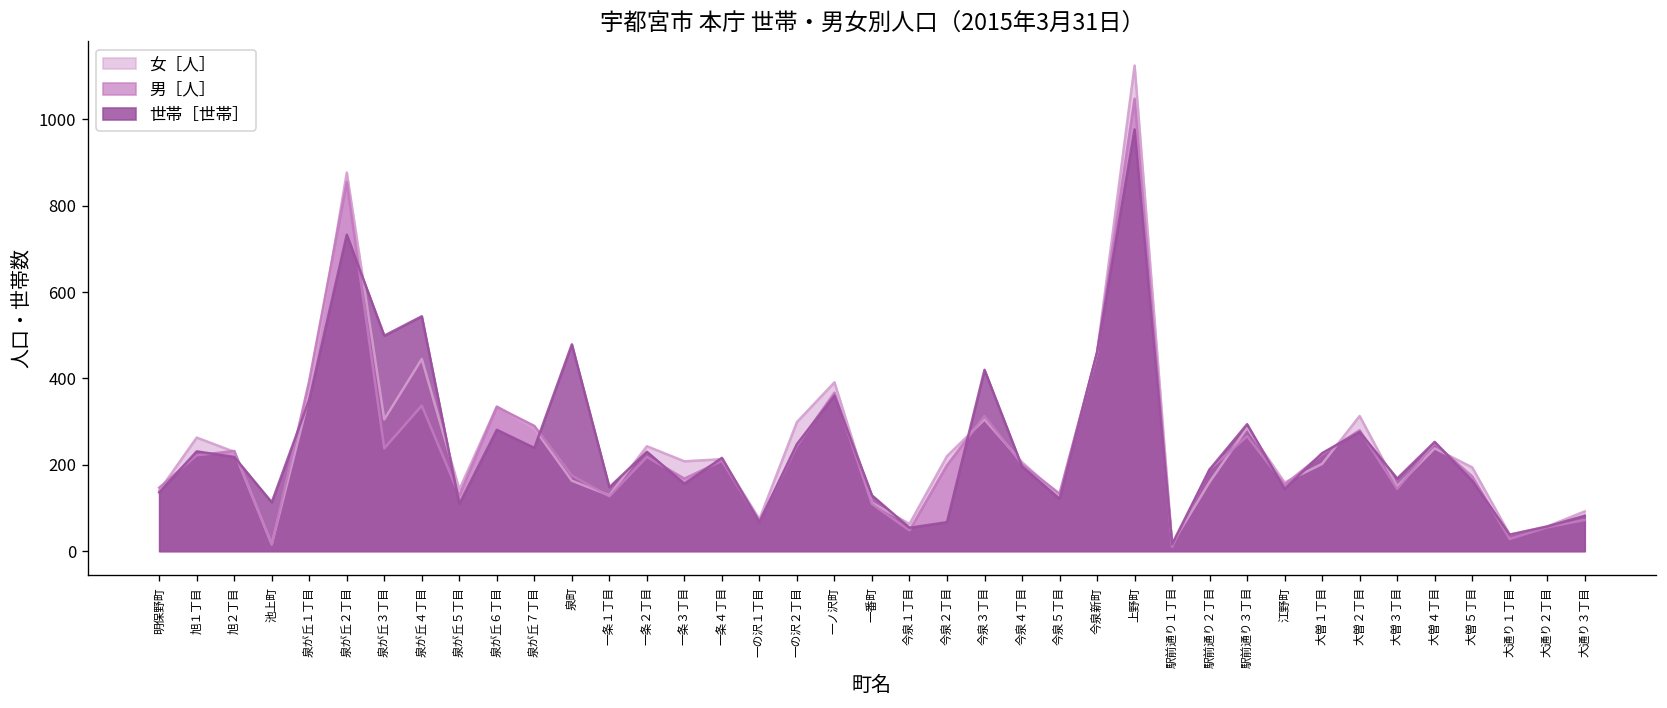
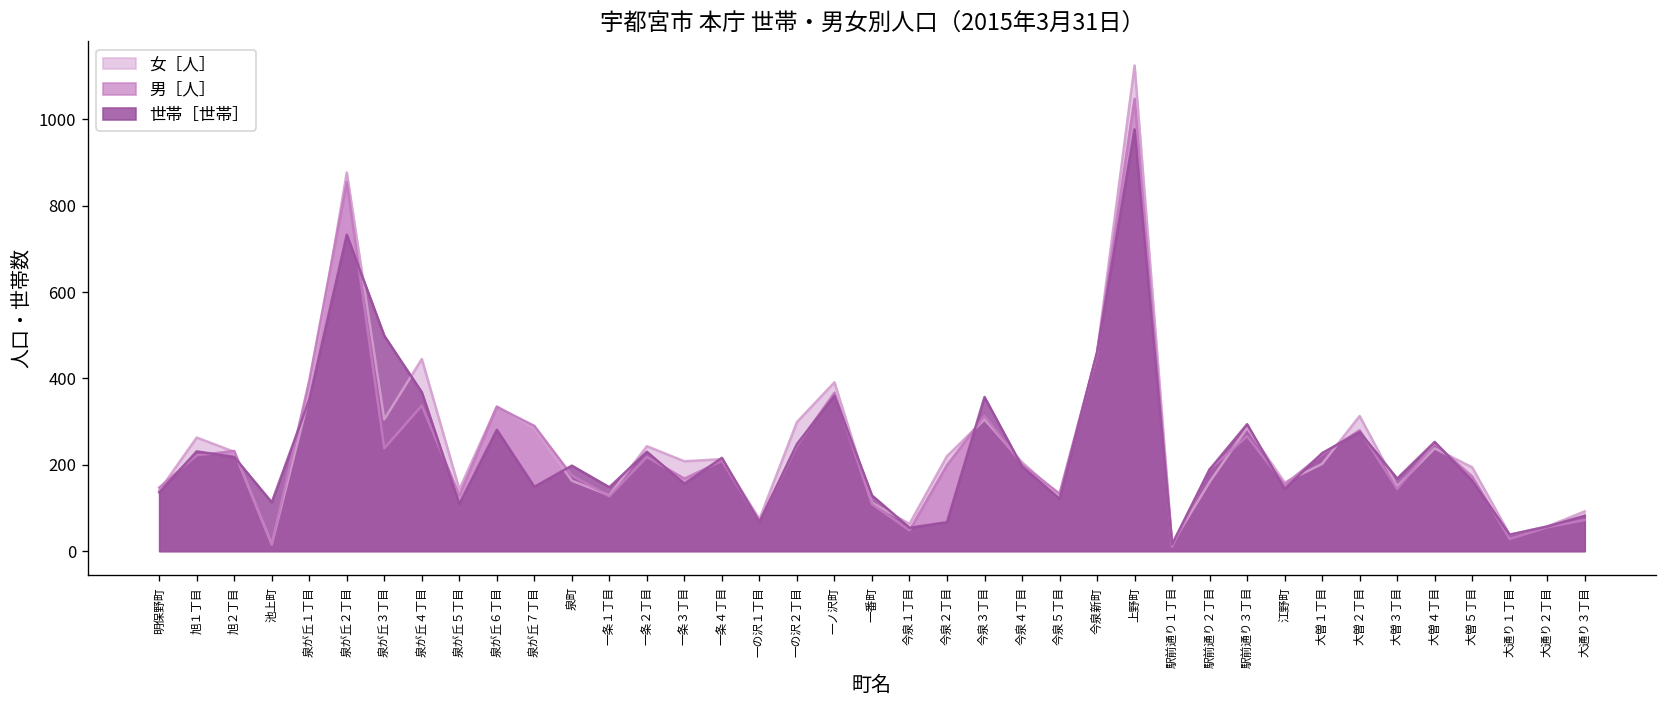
世帯［世帯］, 泉が丘４丁目: 540 -> 370
世帯［世帯］, 泉が丘７丁目: 240 -> 150
世帯［世帯］, 泉町: 480 -> 200
世帯［世帯］, 今泉３丁目: 420 -> 360
